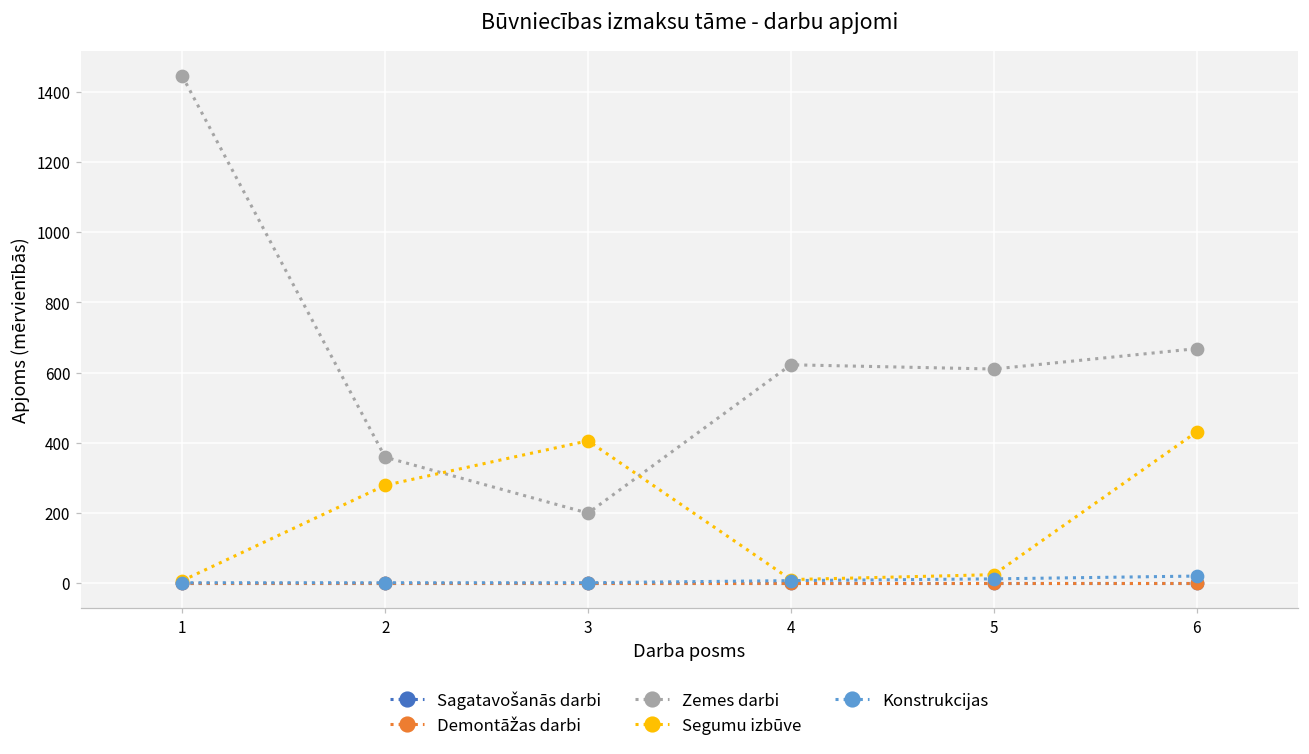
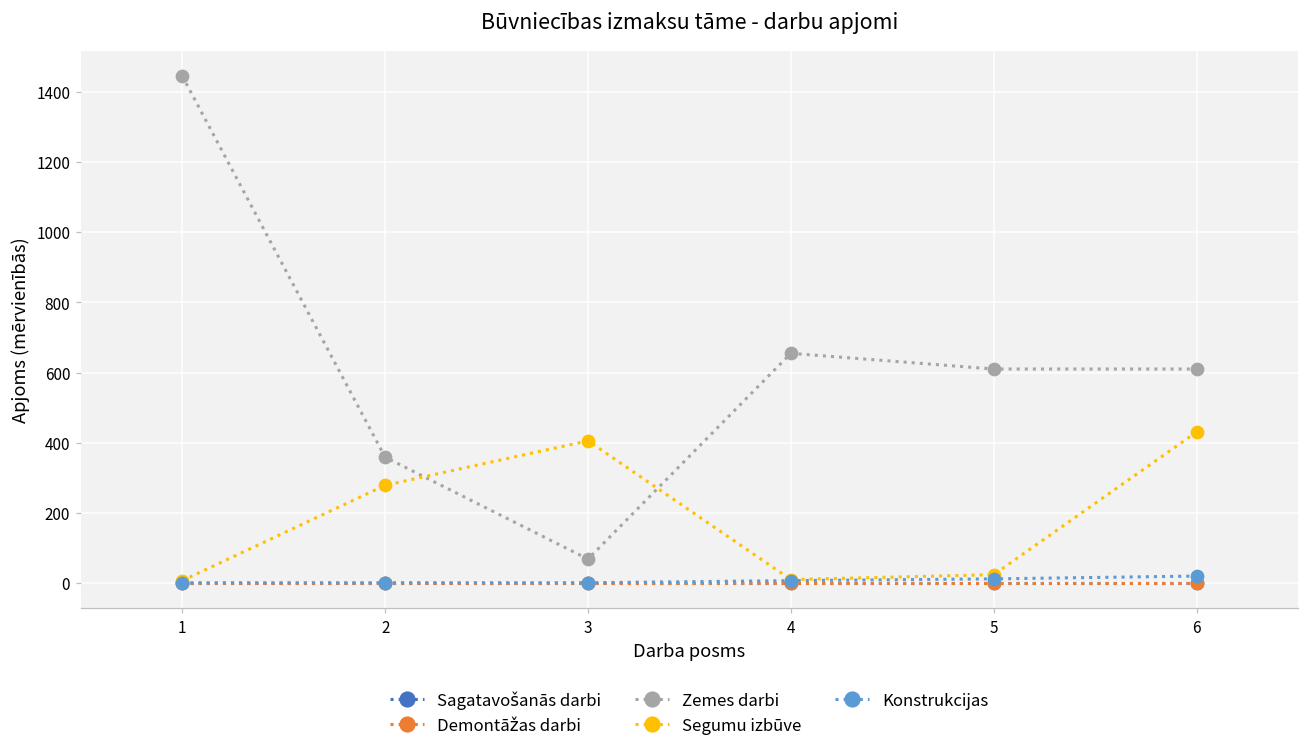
Zemes darbi, 3: 200 -> 70
Zemes darbi, 4: 620 -> 650
Zemes darbi, 6: 670 -> 610
